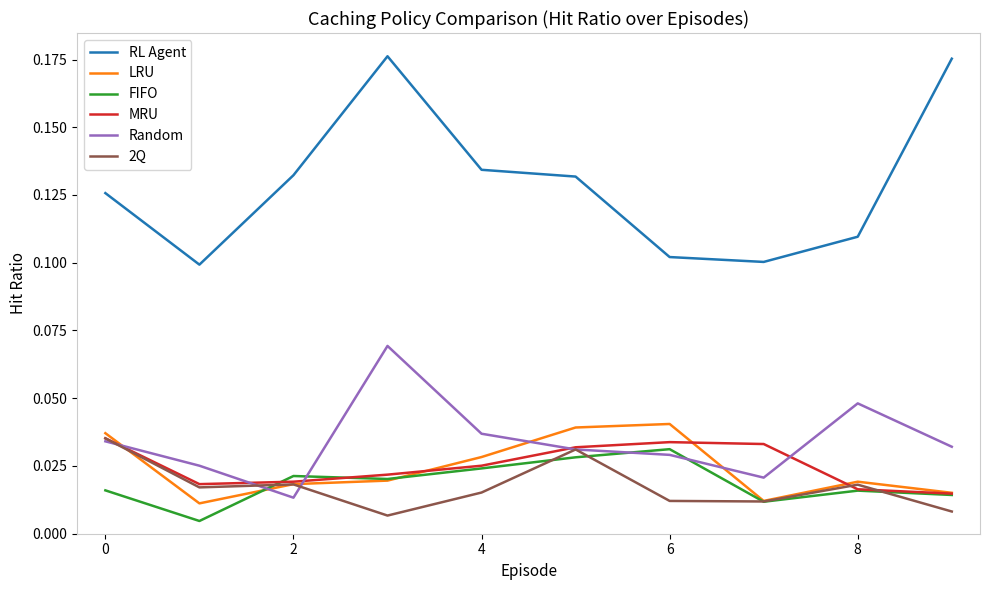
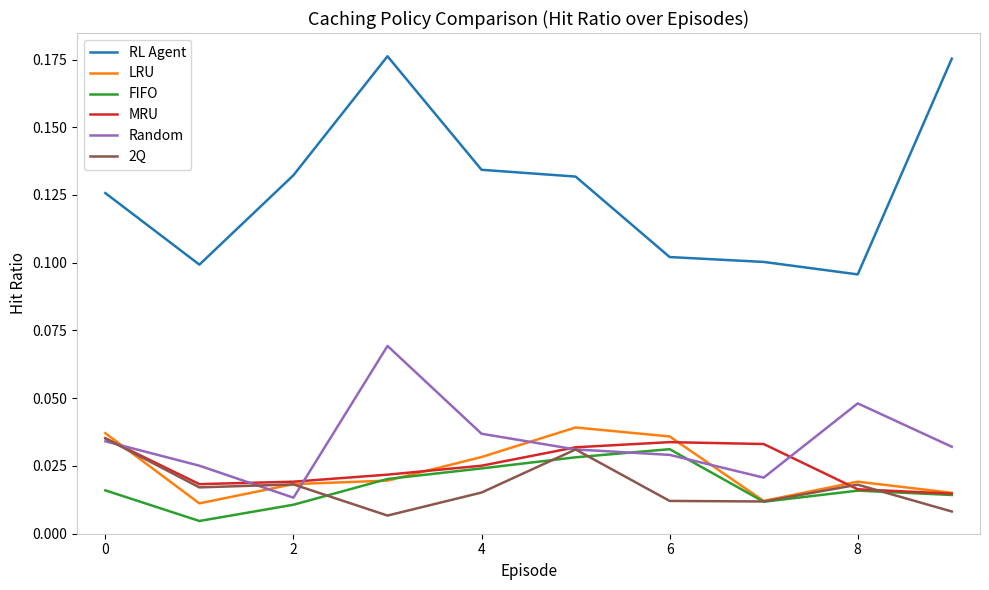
FIFO, 2: 0.021 -> 0.011
LRU, 6: 0.041 -> 0.036
RL Agent, 8: 0.110 -> 0.096
